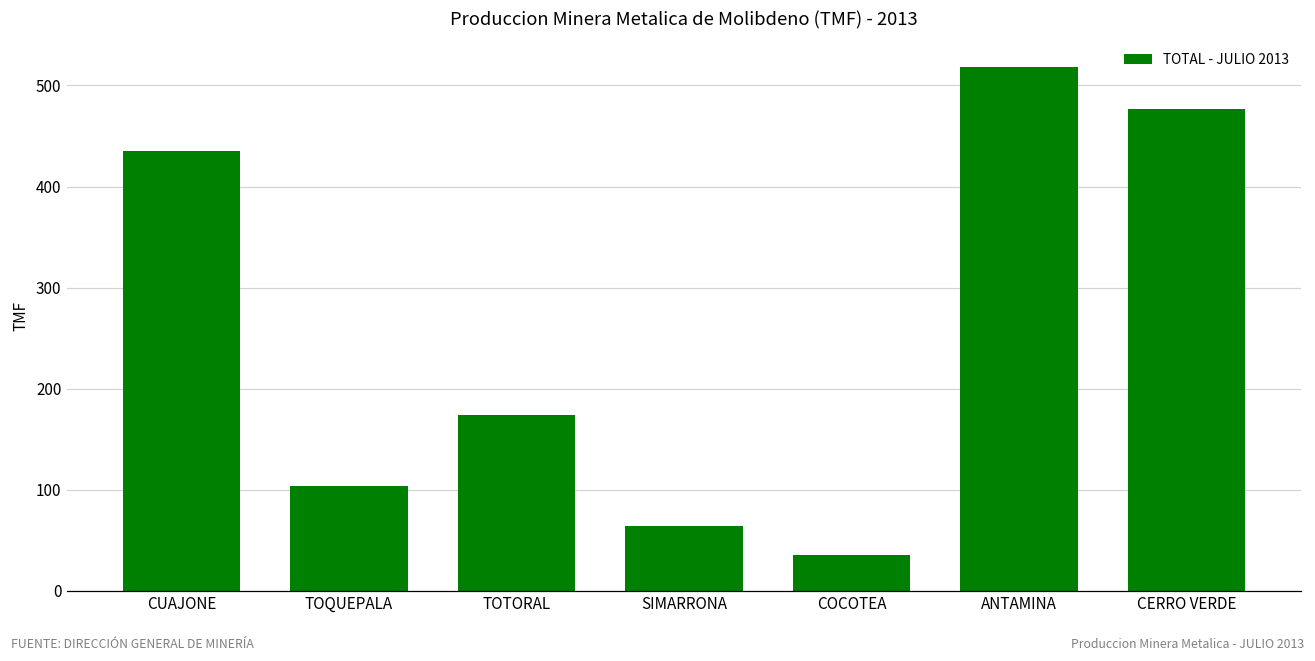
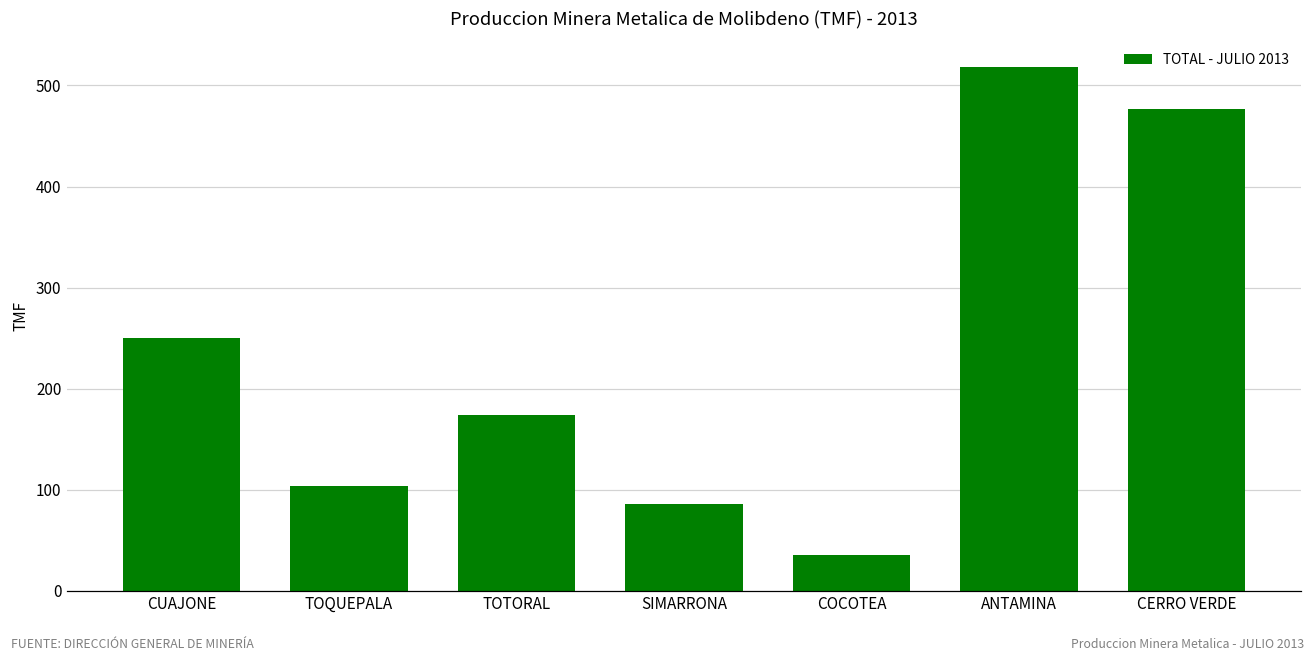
CUAJONE: 430 -> 250
SIMARRONA: 60 -> 90
